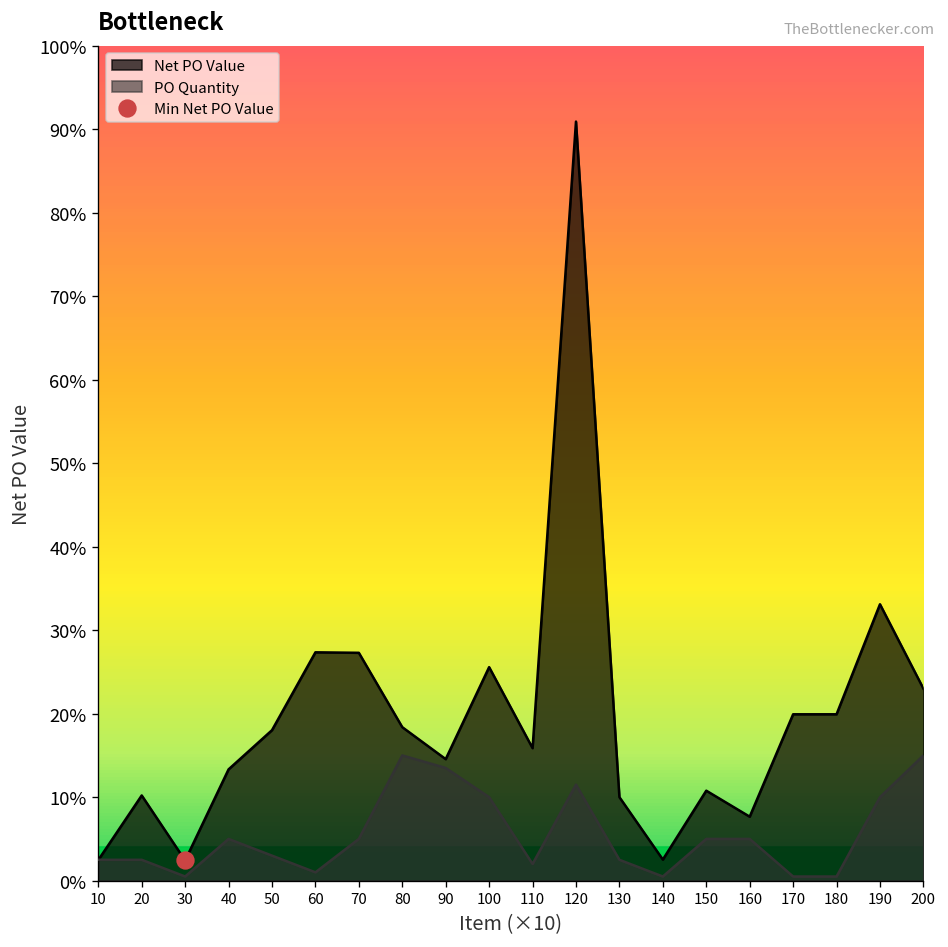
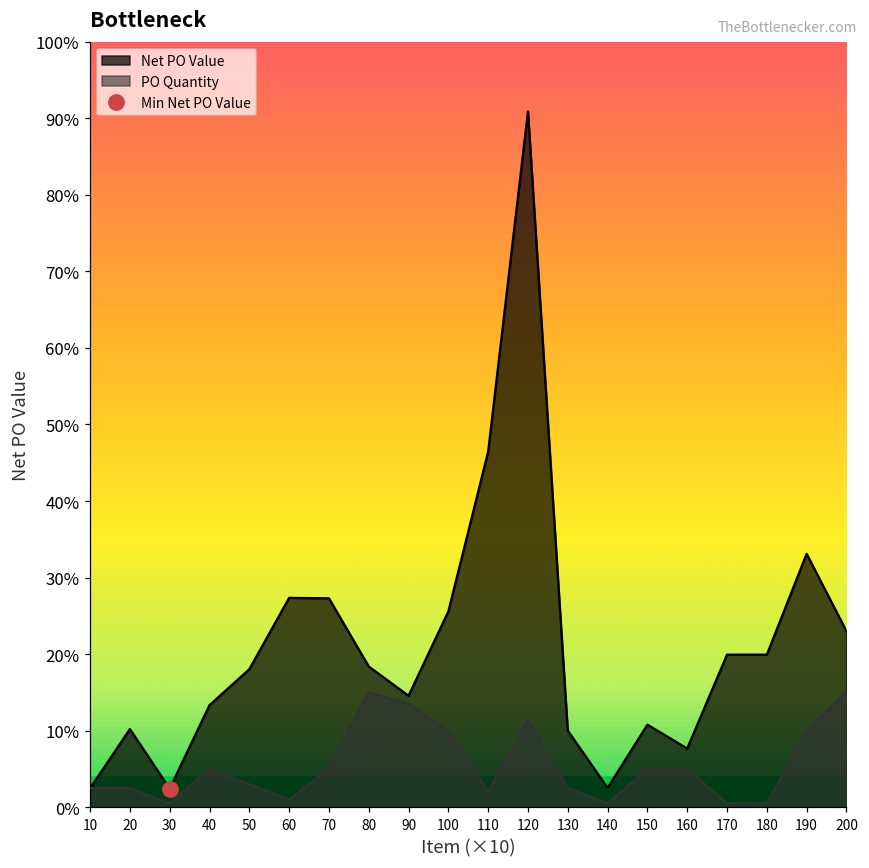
Net PO Value, 110: 16% -> 46%
